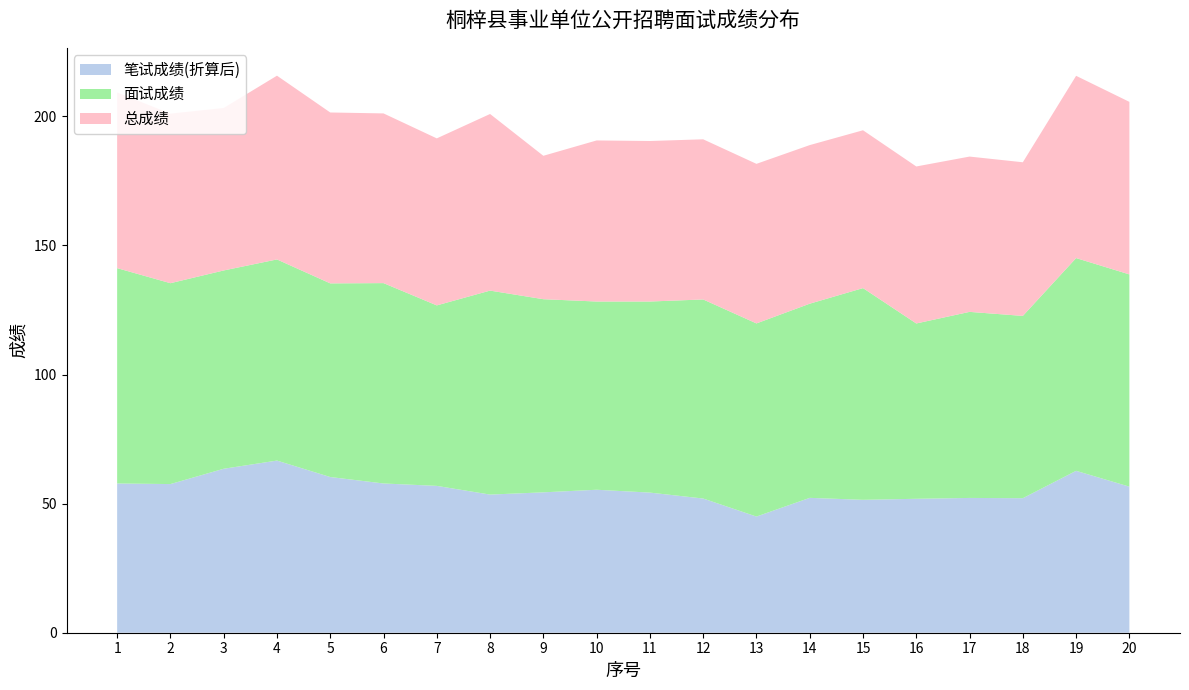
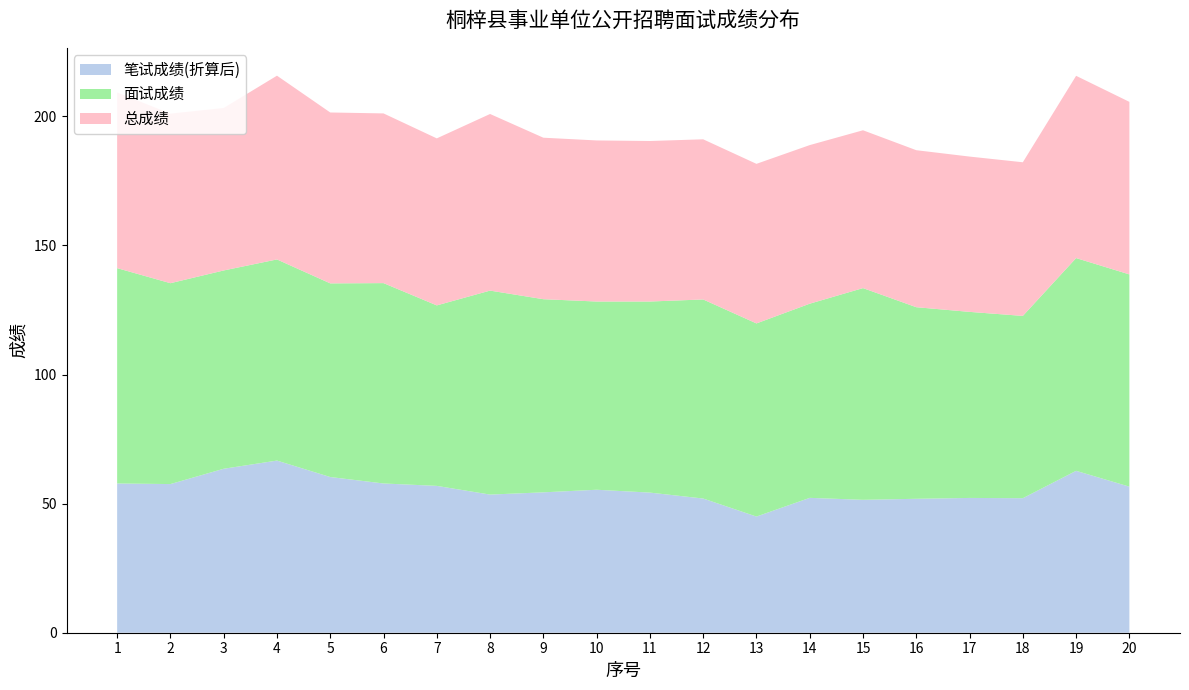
总成绩, 9: 56 -> 63
面试成绩, 16: 68 -> 74
